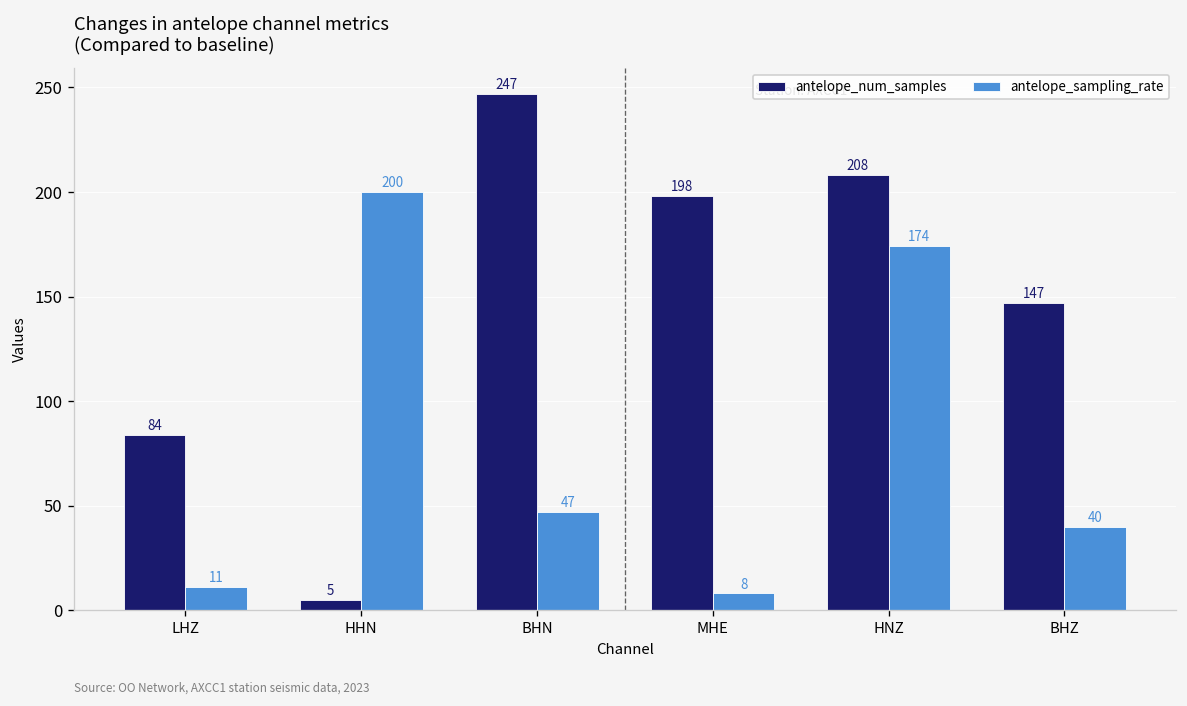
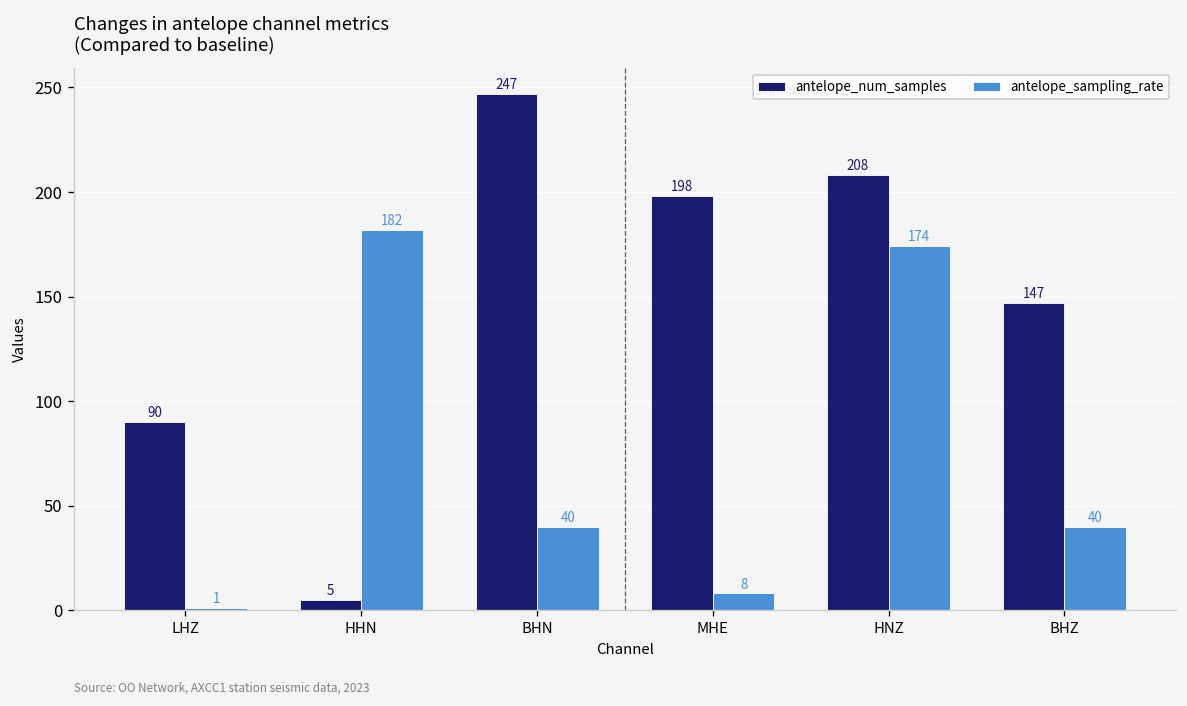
antelope_num_samples, LHZ: 84 -> 90
antelope_sampling_rate, LHZ: 11 -> 1
antelope_sampling_rate, HHN: 200 -> 182
antelope_sampling_rate, BHN: 47 -> 40
